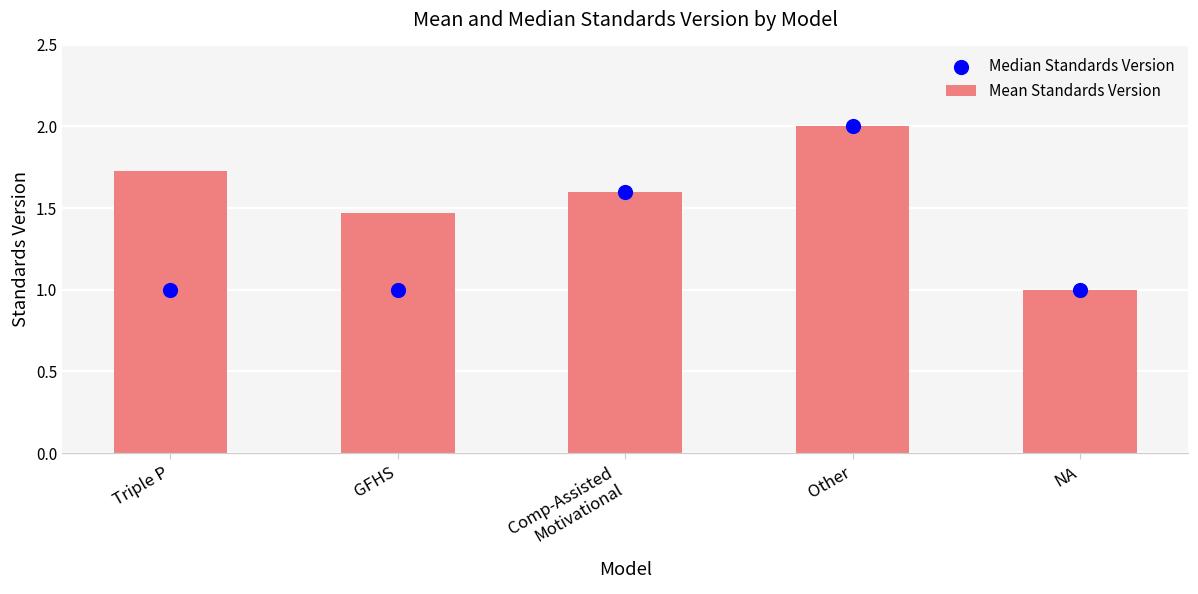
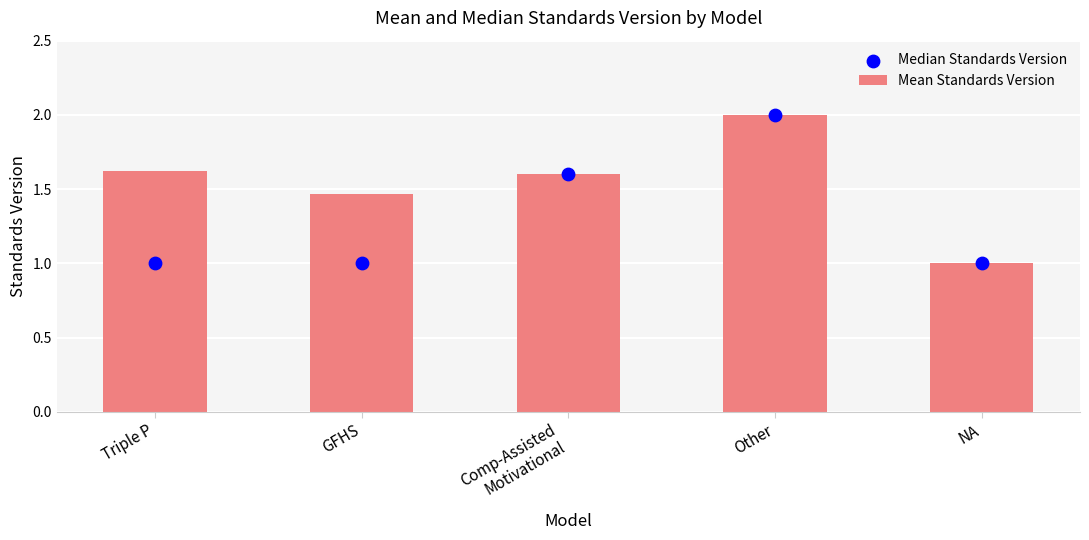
Mean Standards Version, Triple P: 1.73 -> 1.62
